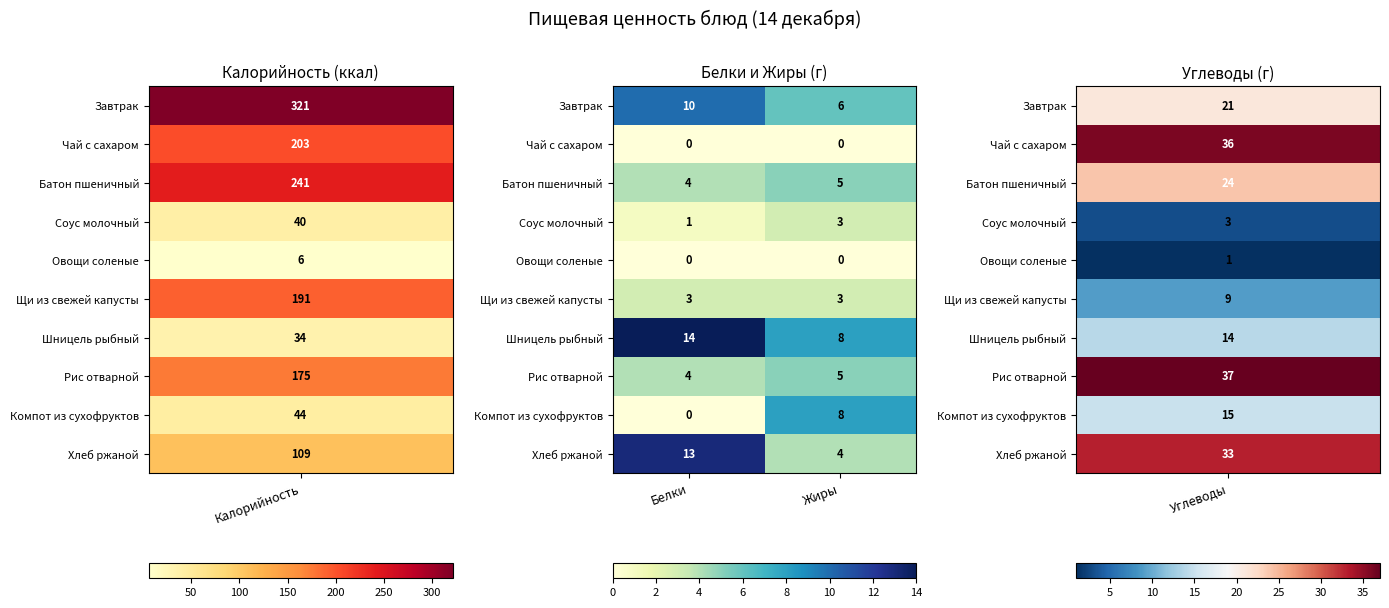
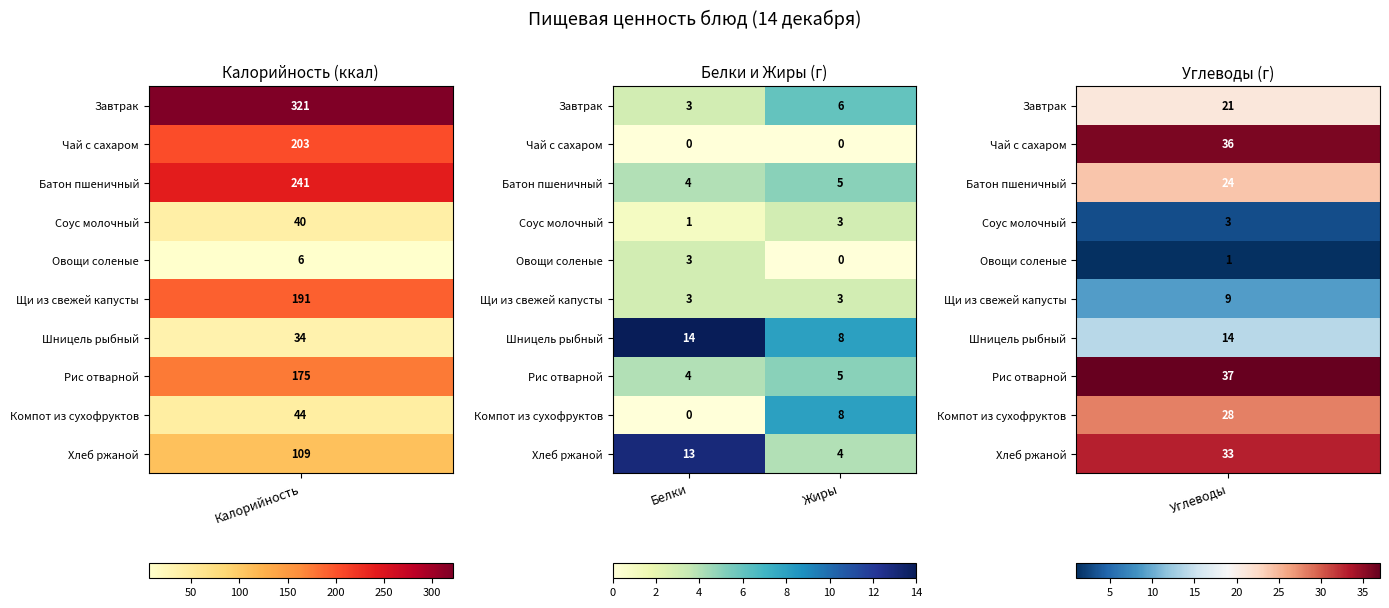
Белки и Жиры (г), Завтрак, Белки: 10 -> 3
Белки и Жиры (г), Овощи соленые, Белки: 0 -> 3
Углеводы (г), Компот из сухофруктов, Углеводы: 15 -> 28
